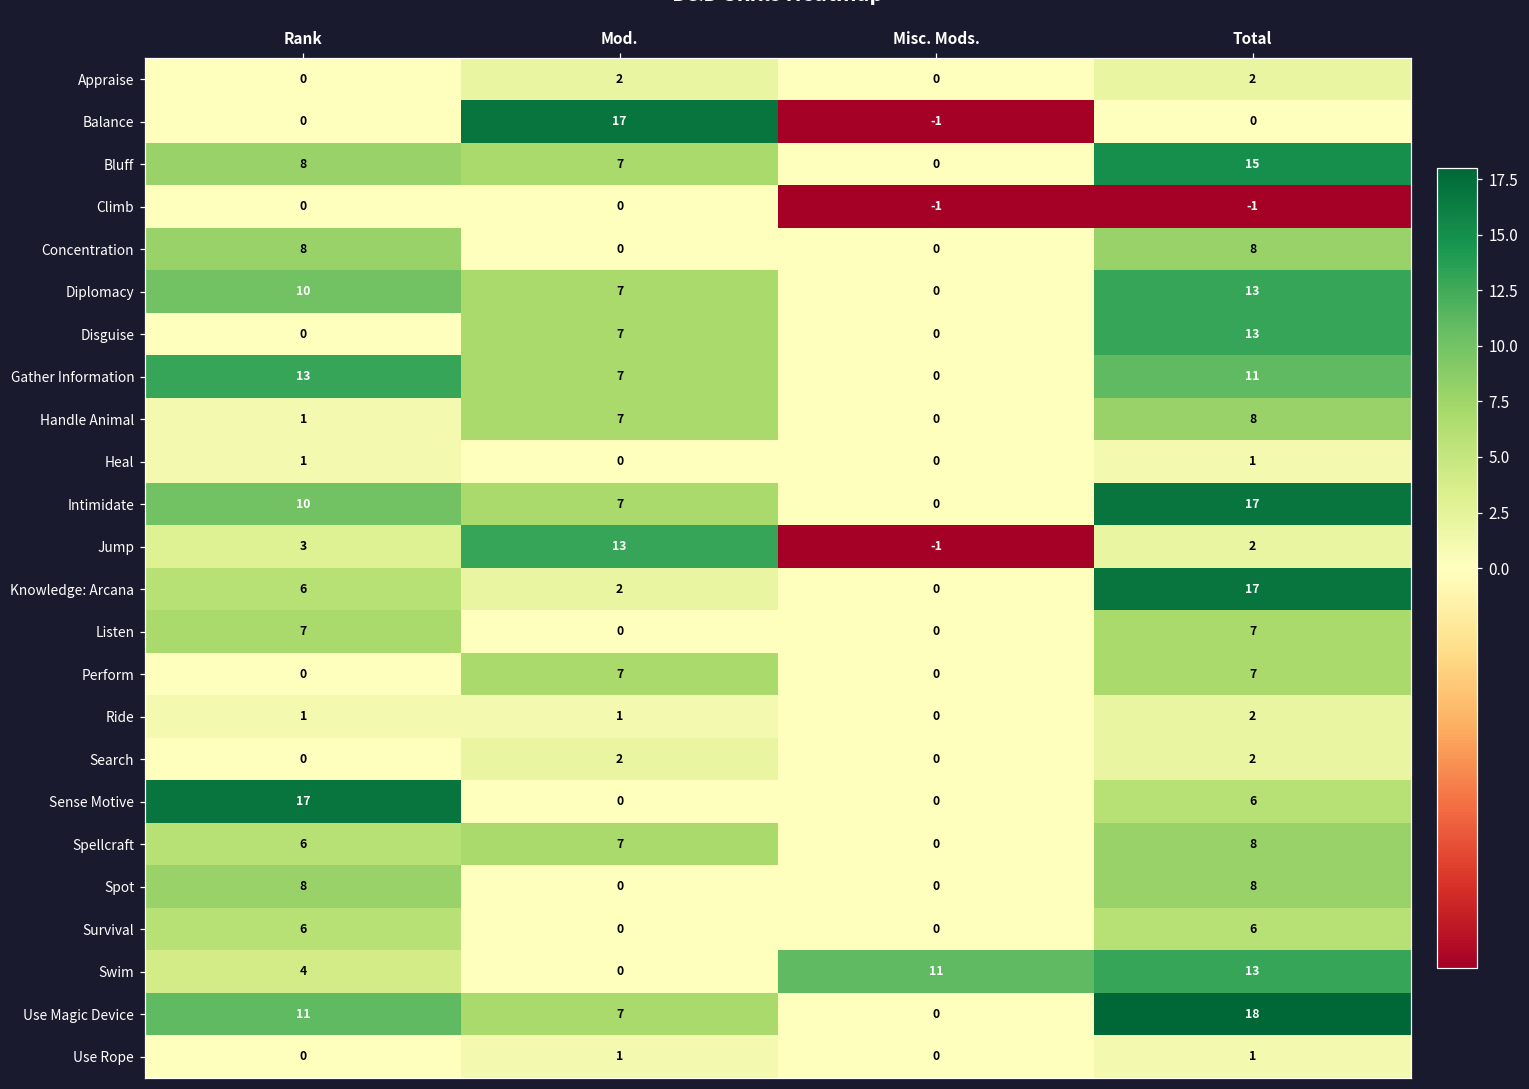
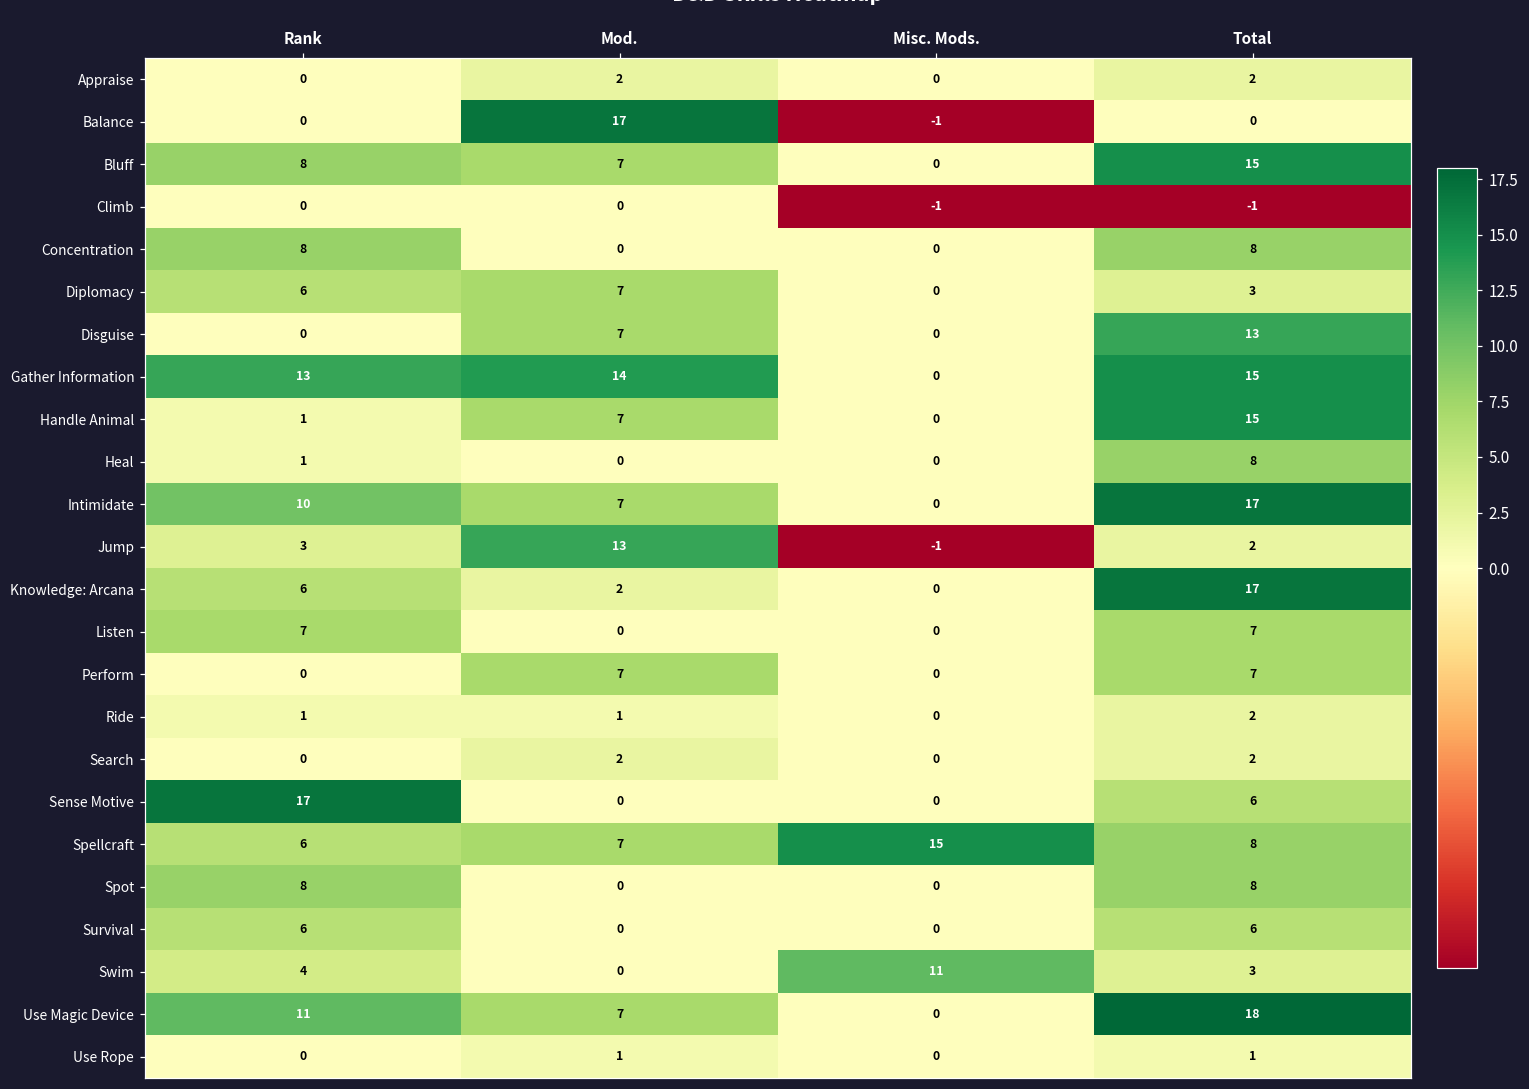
Diplomacy, Rank: 10 -> 6
Diplomacy, Total: 13 -> 3
Gather Information, Mod.: 7 -> 14
Gather Information, Total: 11 -> 15
Handle Animal, Total: 8 -> 15
Heal, Total: 1 -> 8
Spellcraft, Misc. Mods.: 0 -> 15
Swim, Total: 13 -> 3
